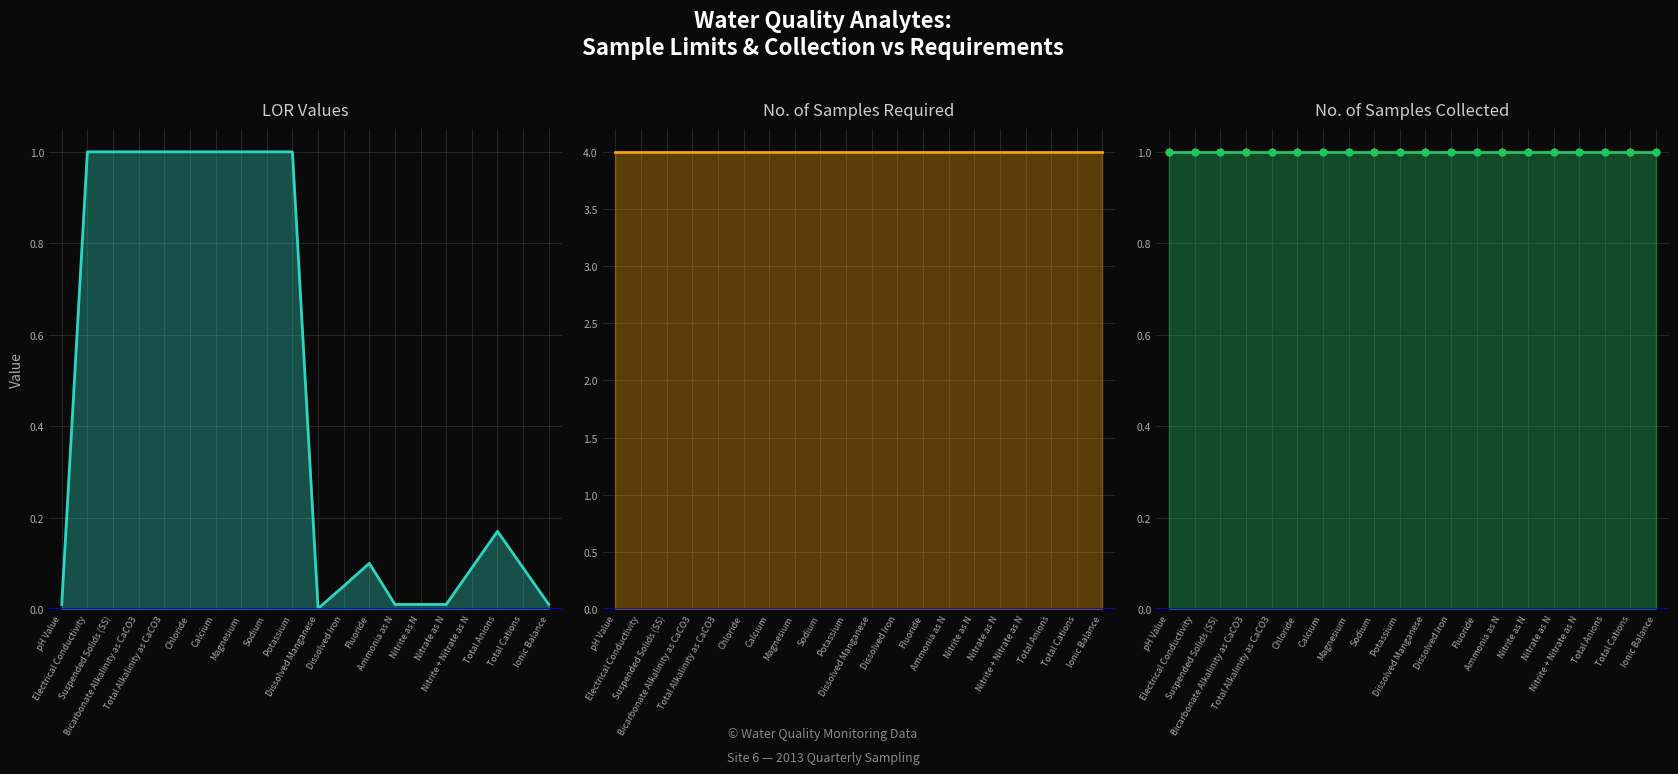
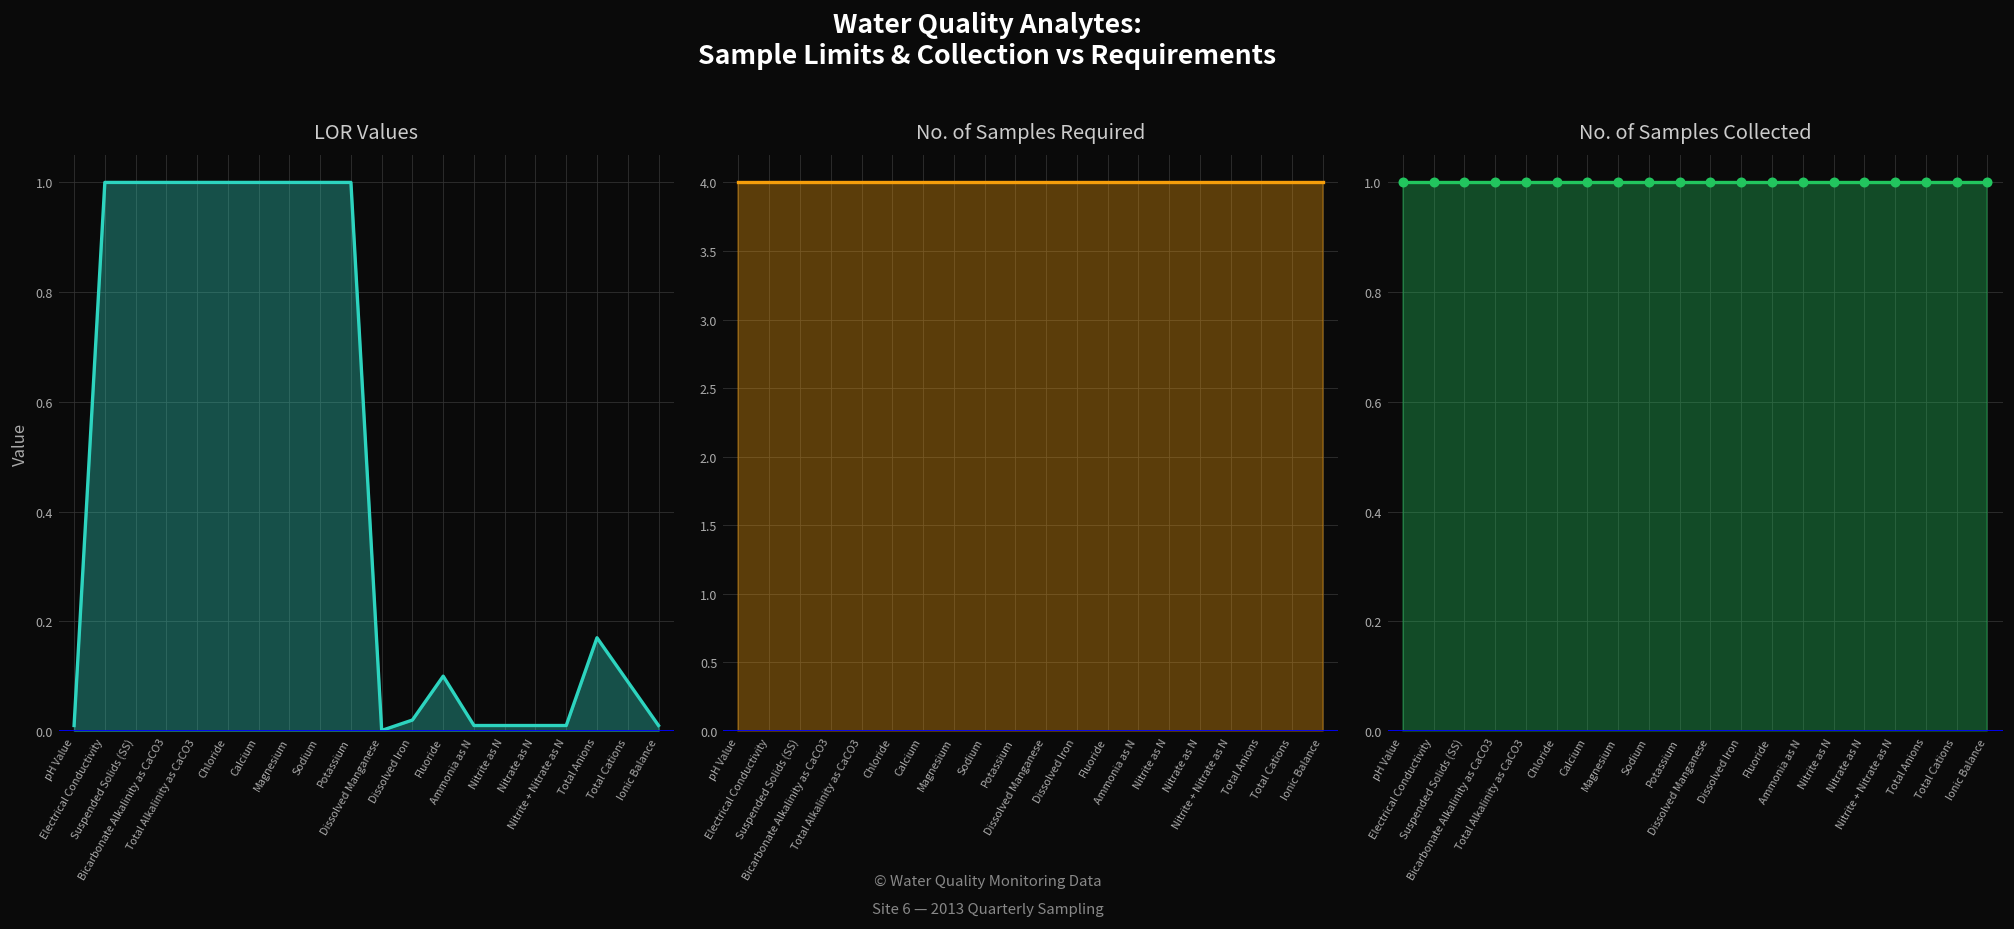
LOR Values, Dissolved Iron: 0.05 -> 0.02
LOR Values, Nitrite + Nitrate as N: 0.09 -> 0.01
